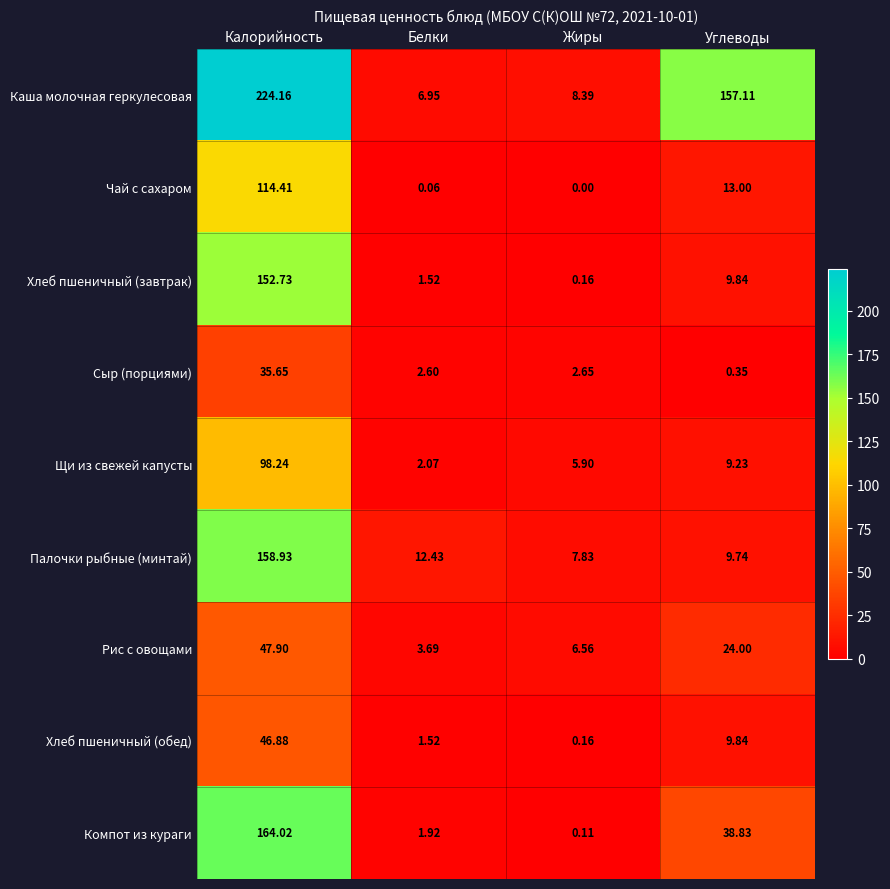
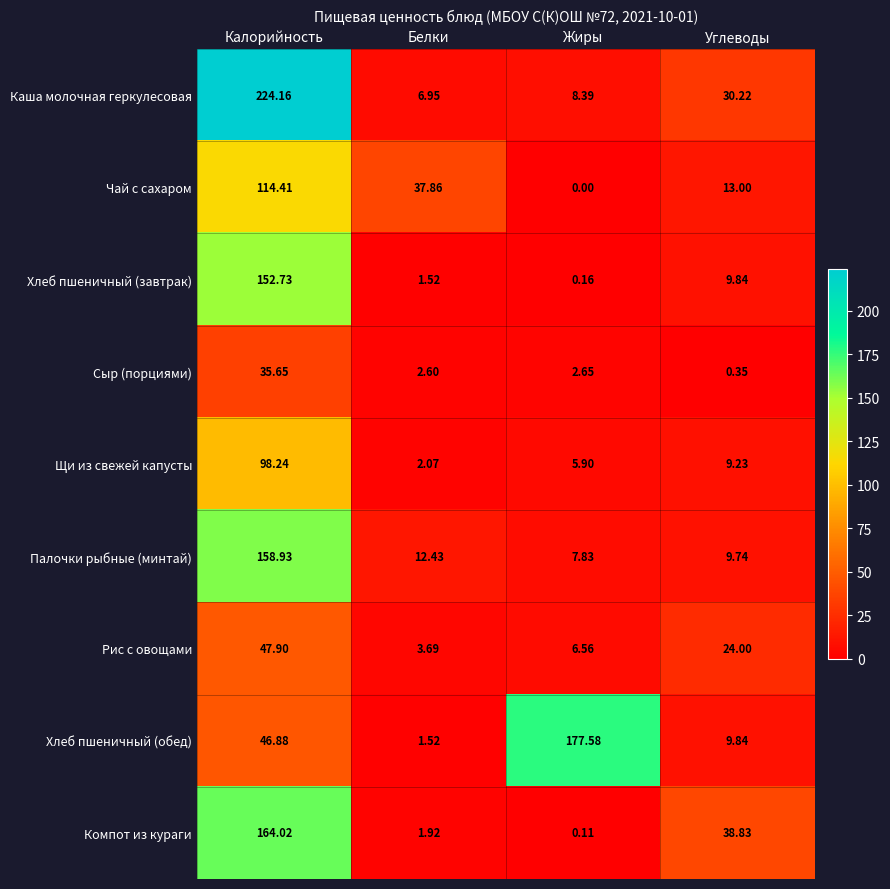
Каша молочная геркулесовая, Углеводы: 157.11 -> 30.22
Чай с сахаром, Белки: 0.06 -> 37.86
Хлеб пшеничный (обед), Жиры: 0.16 -> 177.58
